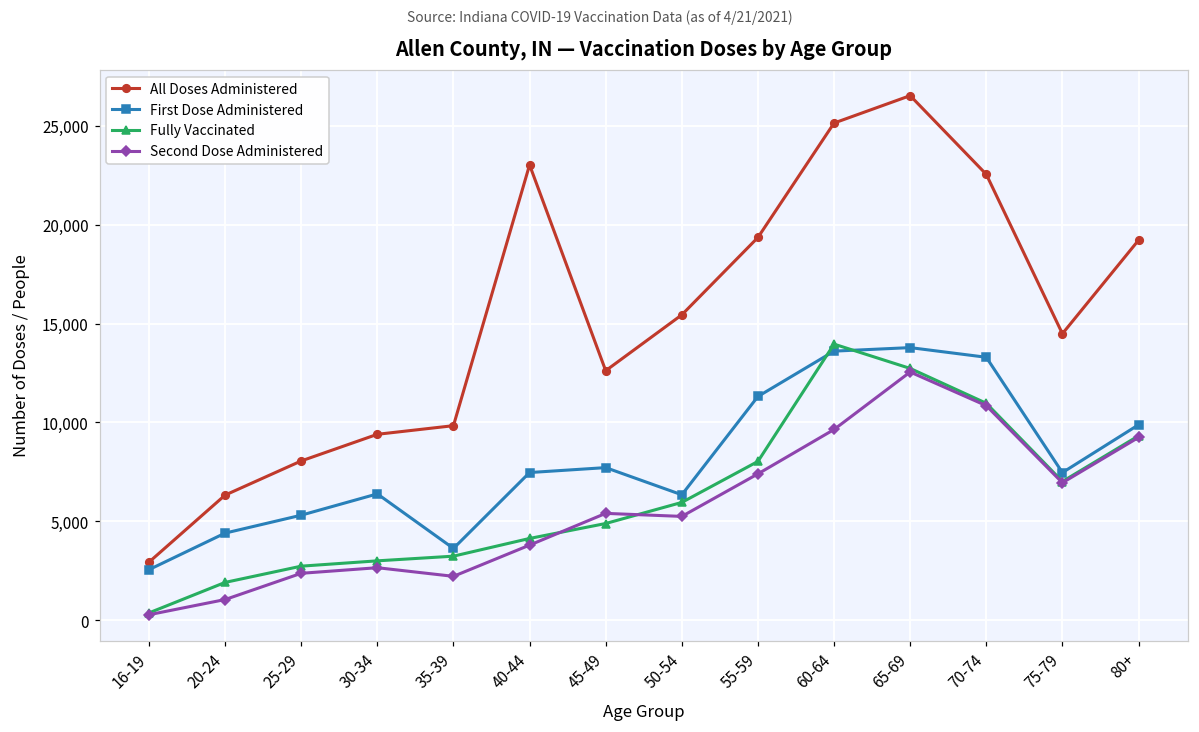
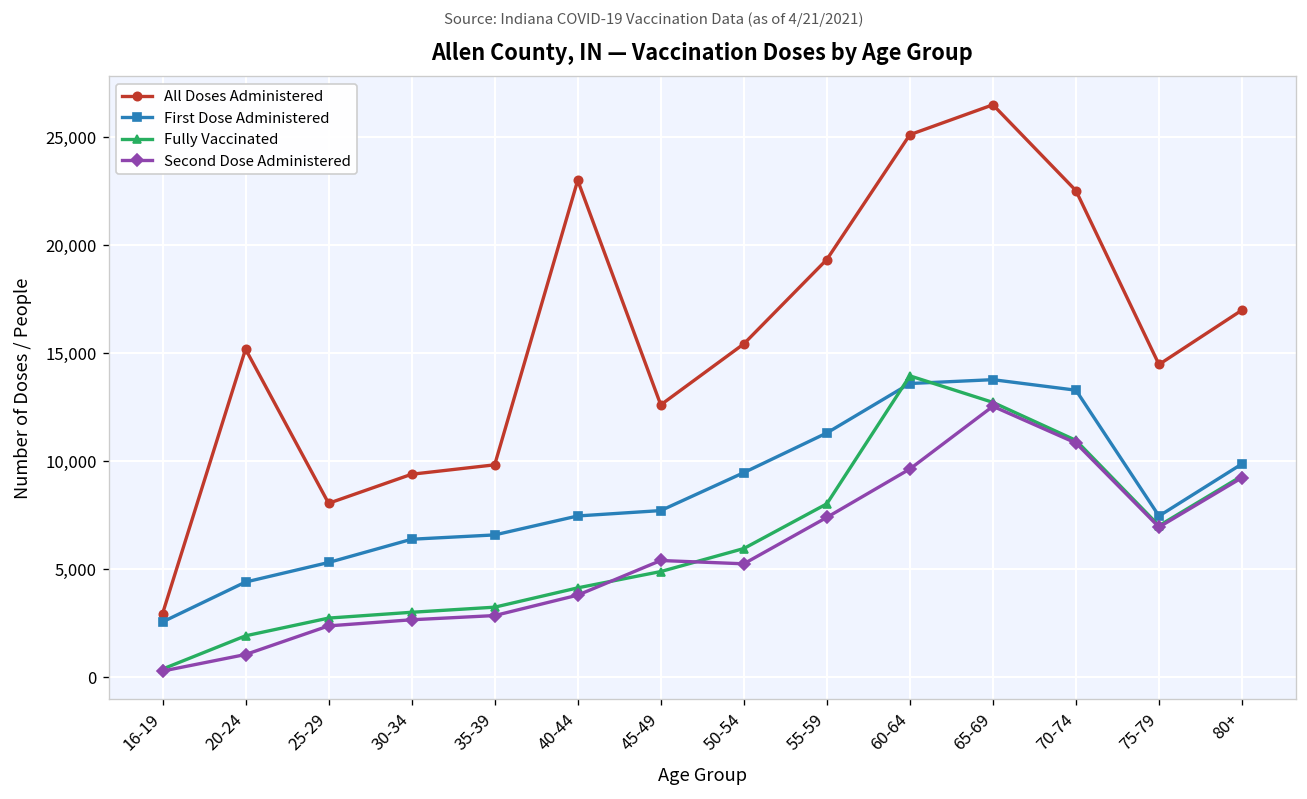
All Doses Administered, 20-24: 6,300 -> 15,200
First Dose Administered, 35-39: 3,600 -> 6,600
Second Dose Administered, 35-39: 2,200 -> 2,900
First Dose Administered, 50-54: 6,300 -> 9,500
All Doses Administered, 80+: 19,200 -> 17,000
